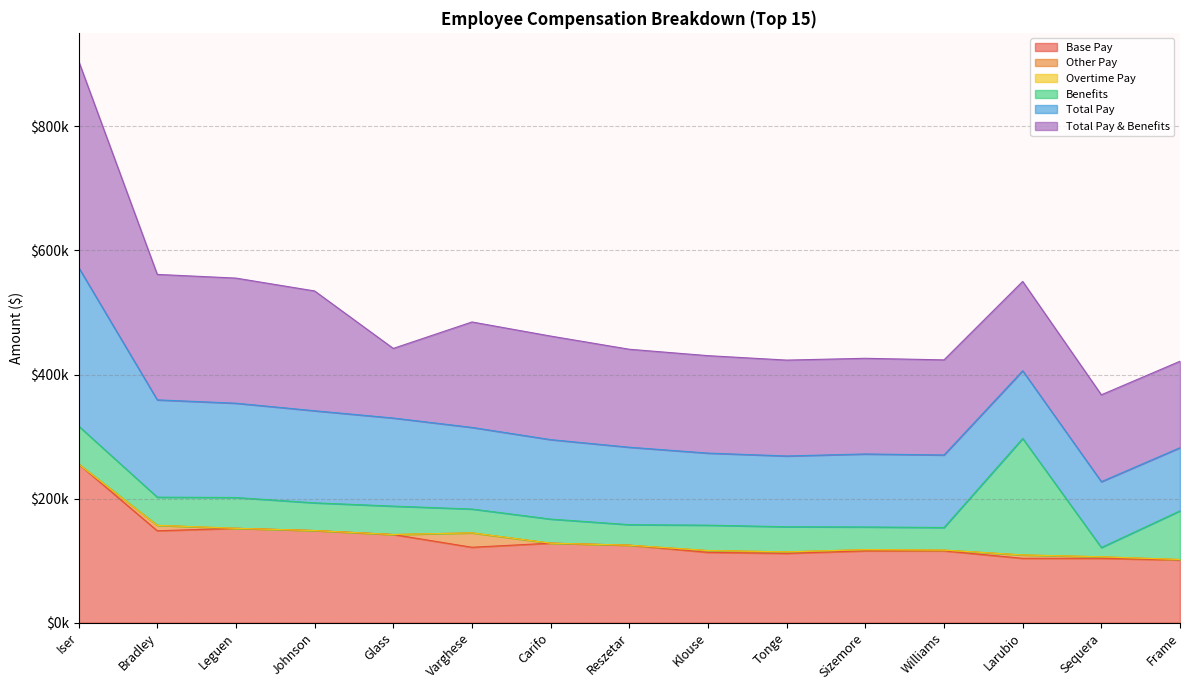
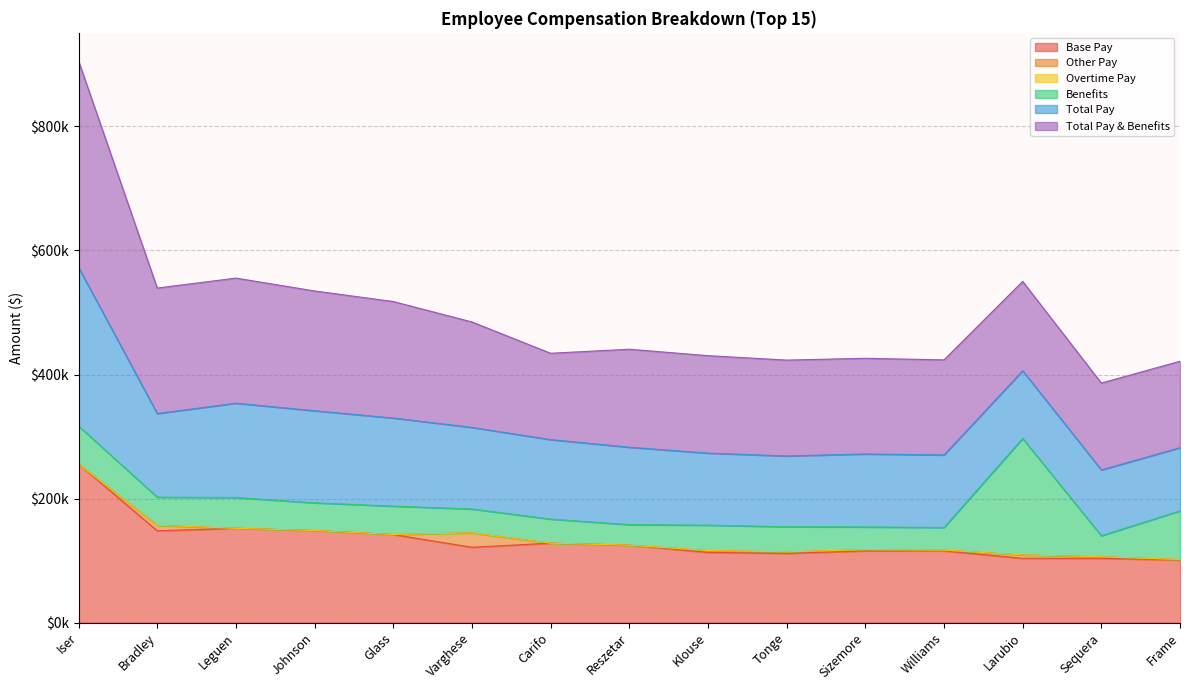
Total Pay, Bradley: $160000 -> $130000
Total Pay & Benefits, Glass: $110000 -> $190000
Total Pay & Benefits, Carifo: $170000 -> $140000
Benefits, Sequera: $10000 -> $30000
